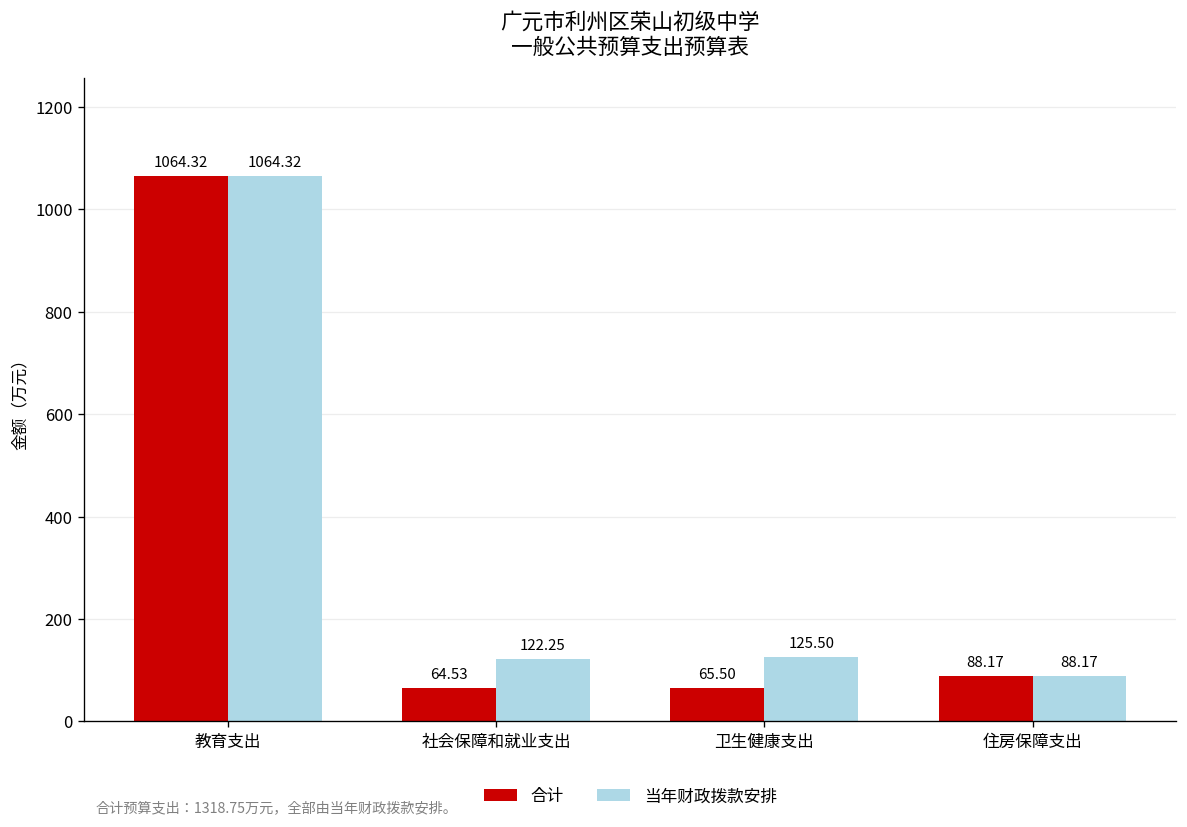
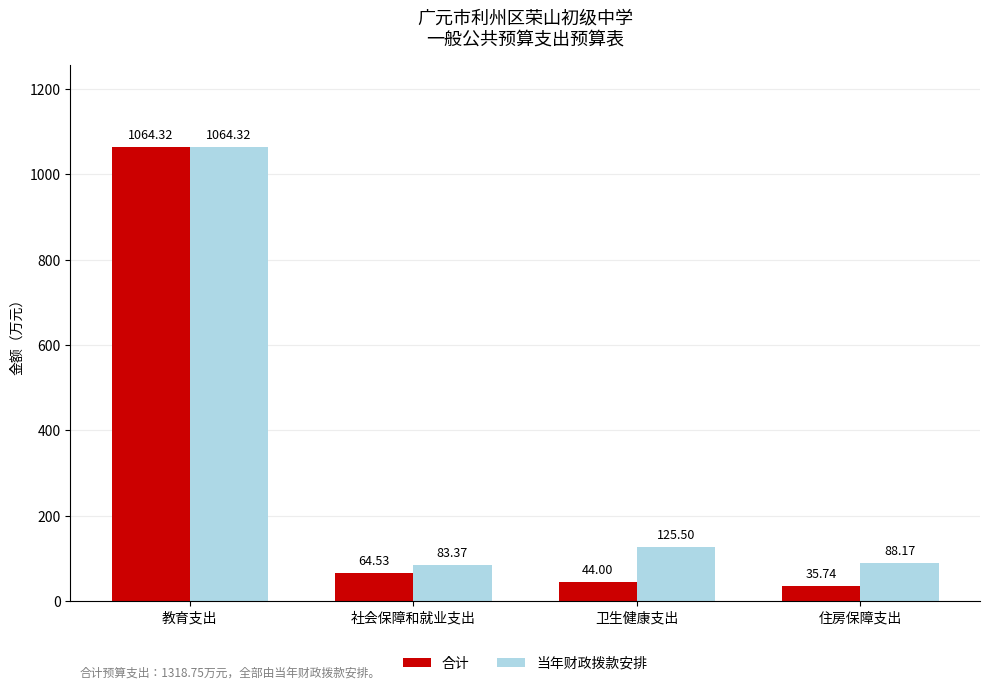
当年财政拨款安排, 社会保障和就业支出: 122.25 -> 83.37
合计, 卫生健康支出: 65.50 -> 44.00
合计, 住房保障支出: 88.17 -> 35.74
